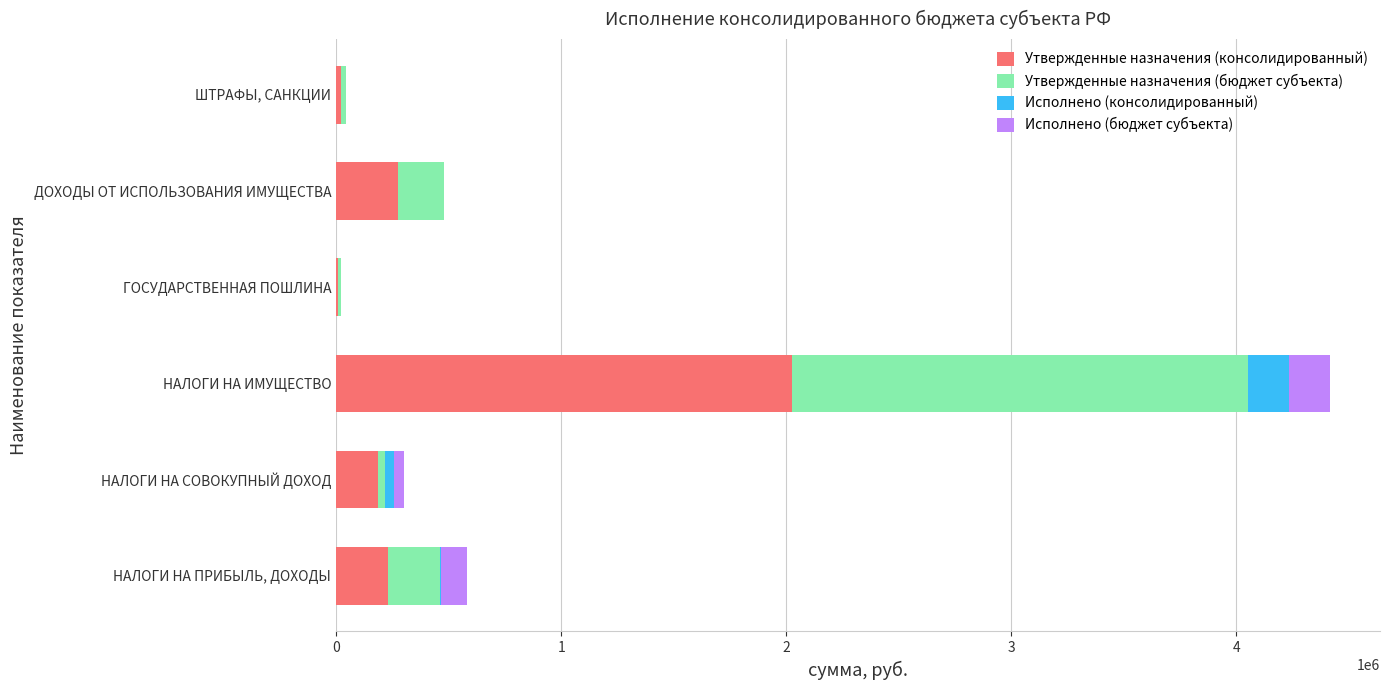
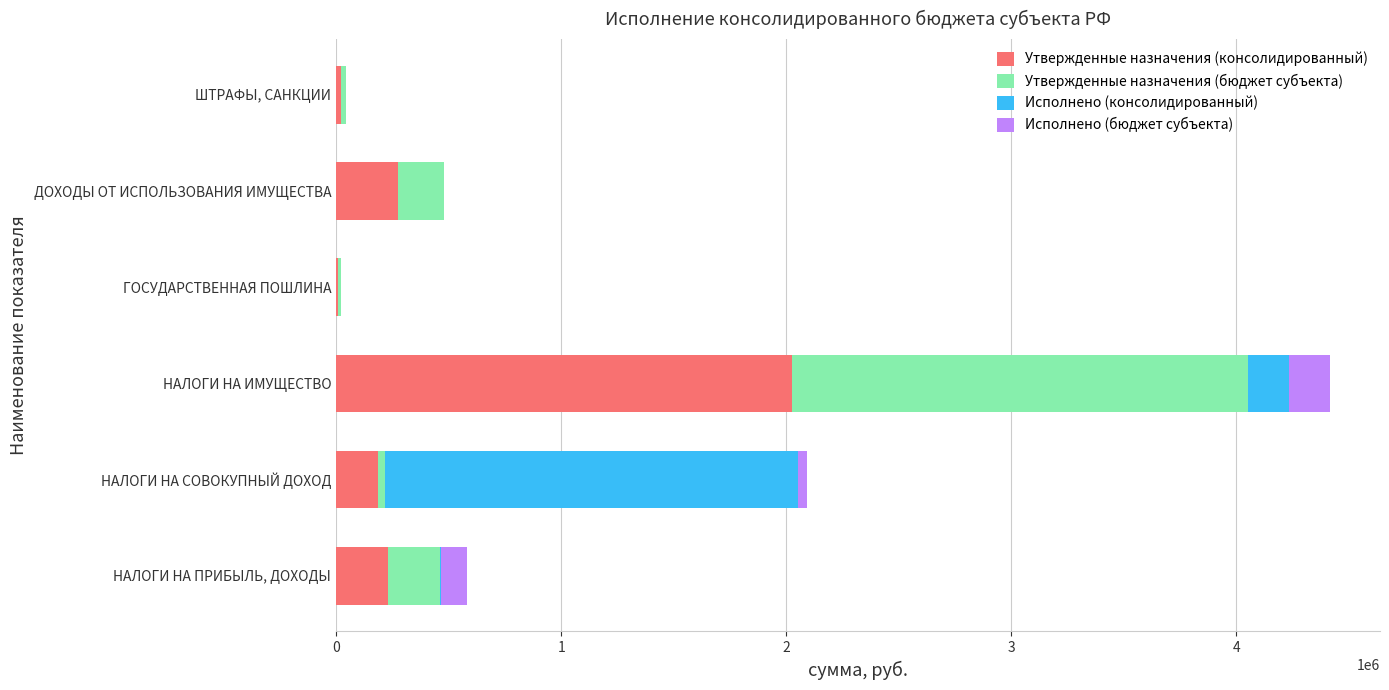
Исполнено (консолидированный), НАЛОГИ НА СОВОКУПНЫЙ ДОХОД: 40000 -> 1830000
